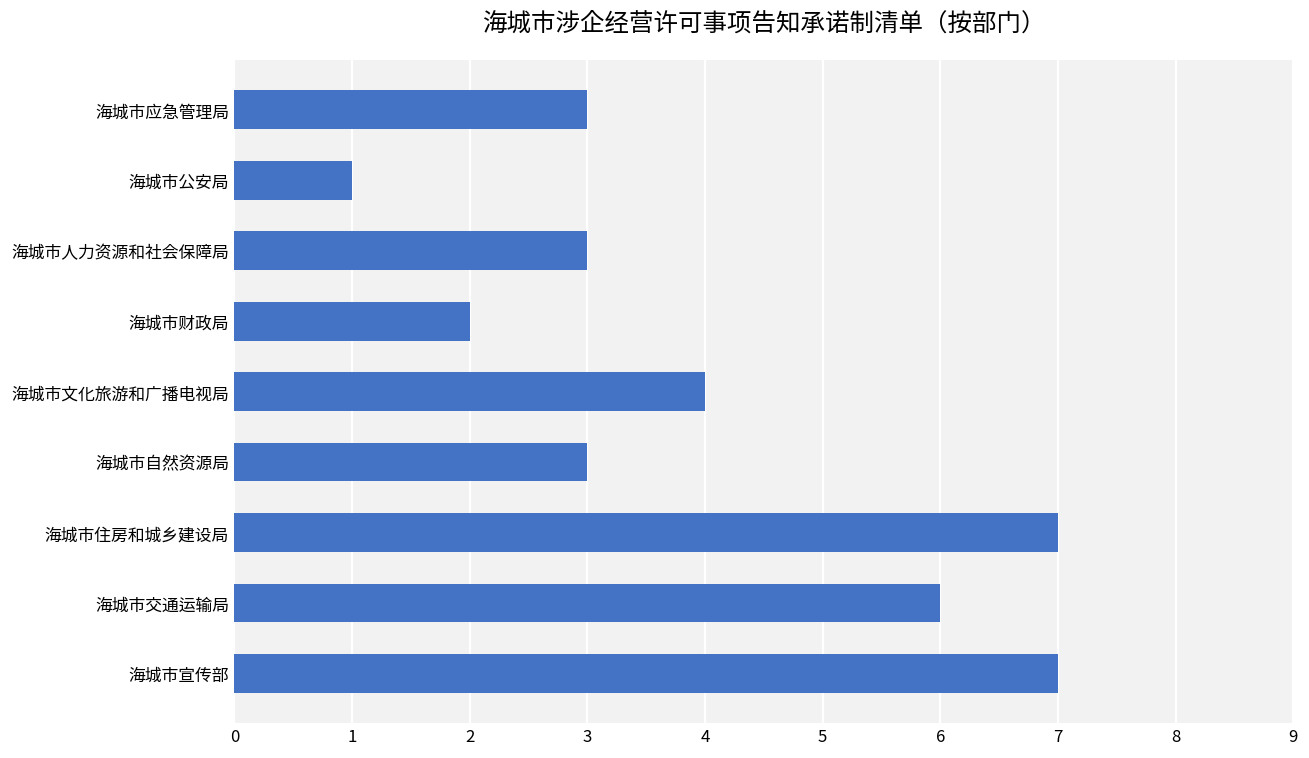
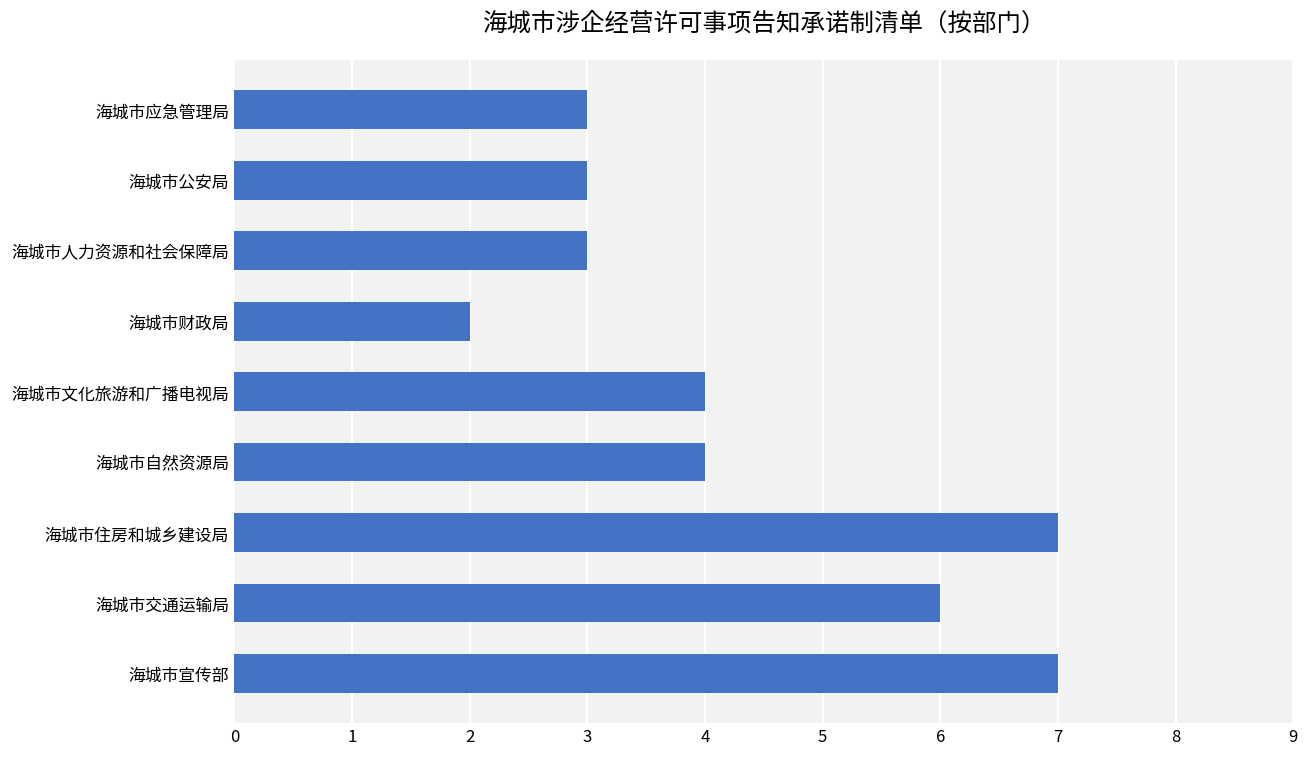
海城市公安局: 1 -> 3
海城市自然资源局: 3 -> 4
